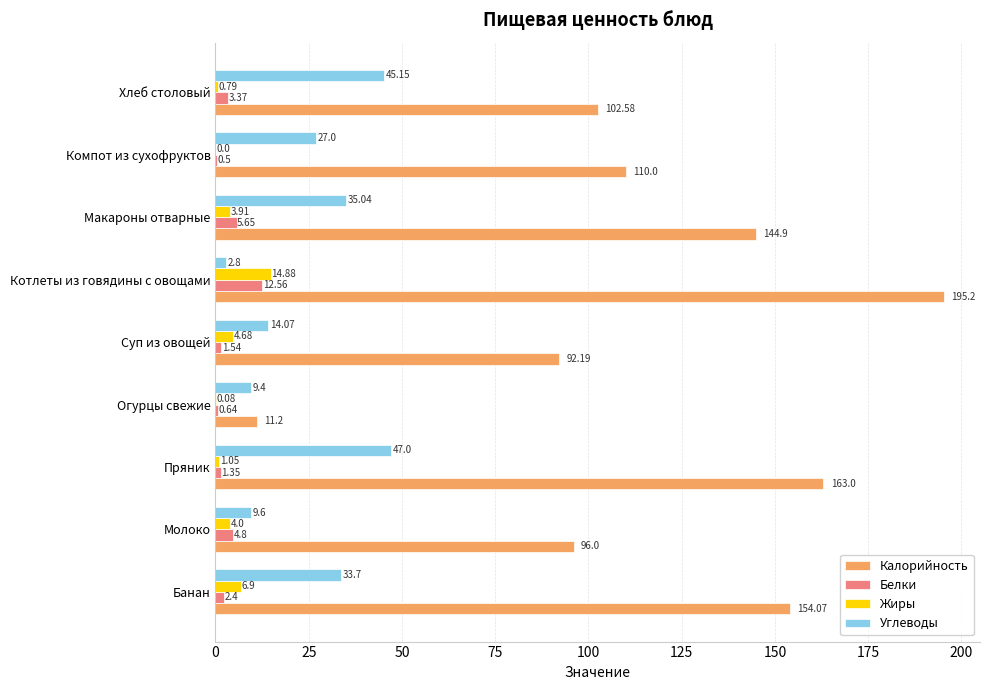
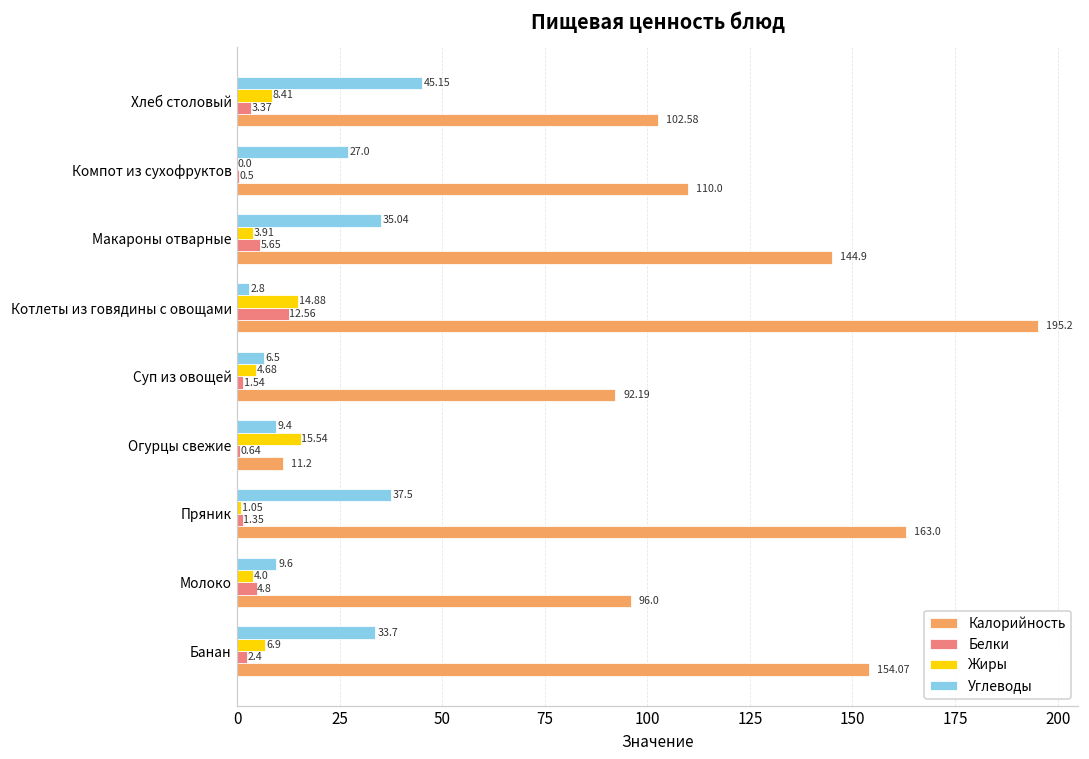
Жиры, Хлеб столовый: 0.79 -> 8.41
Углеводы, Суп из овощей: 14.07 -> 6.5
Жиры, Огурцы свежие: 0.08 -> 15.54
Углеводы, Пряник: 47.0 -> 37.5
